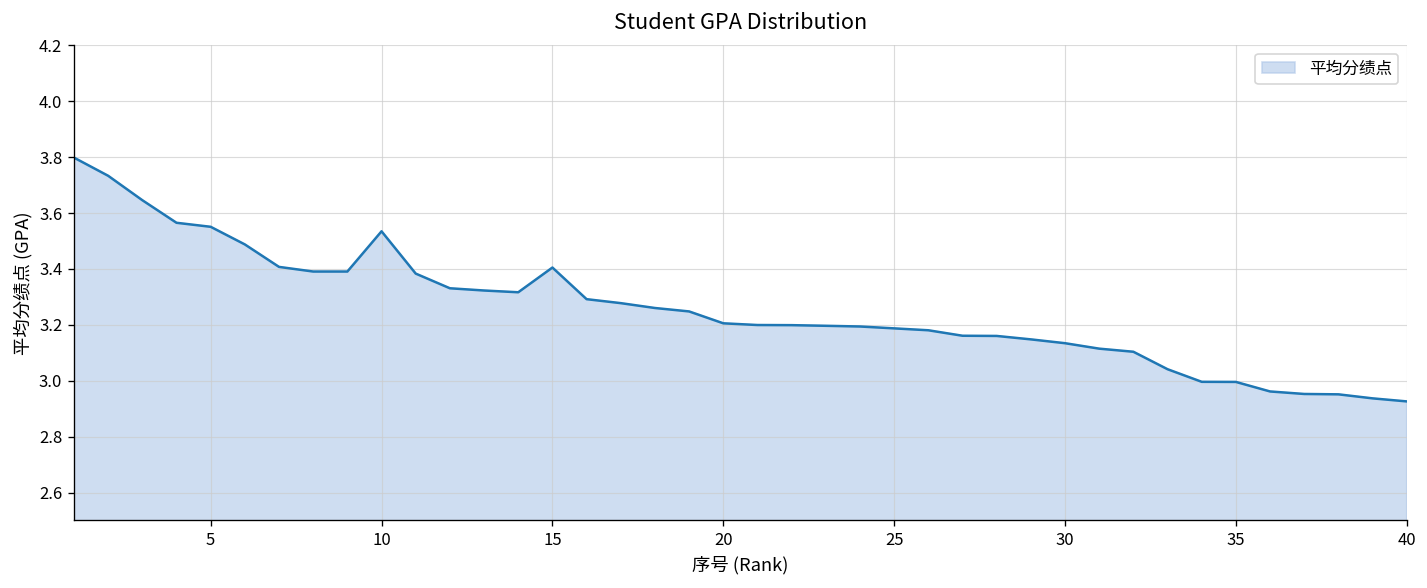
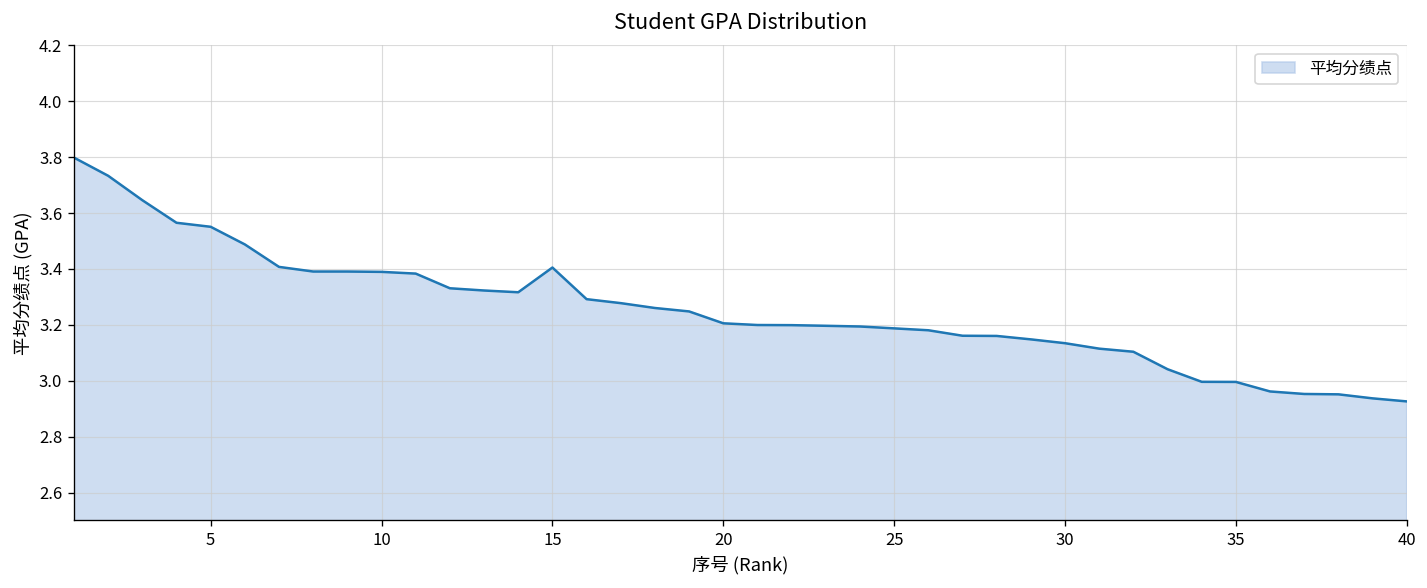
10: 3.53 -> 3.39
